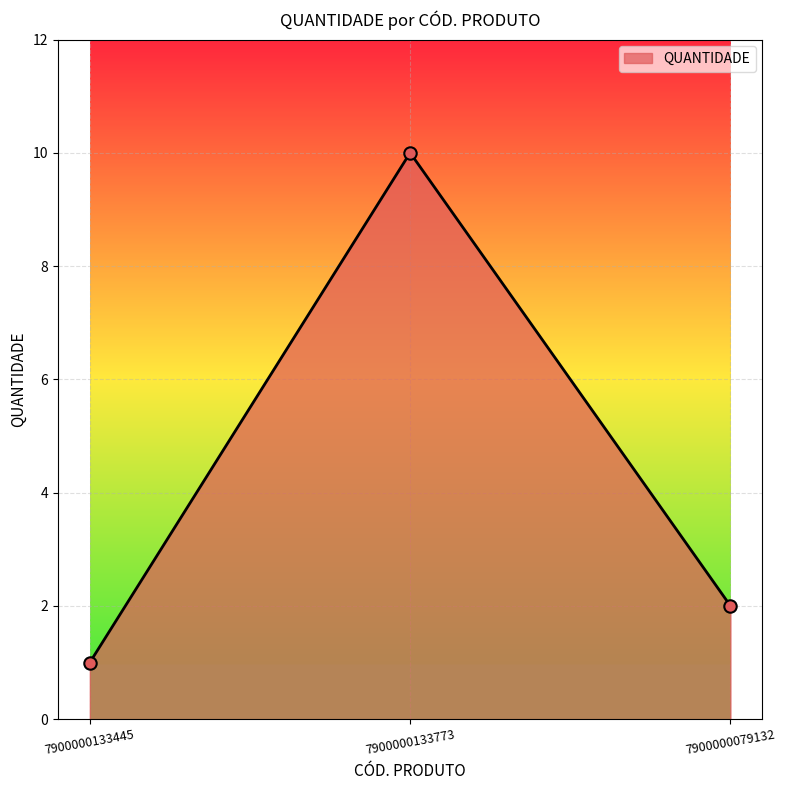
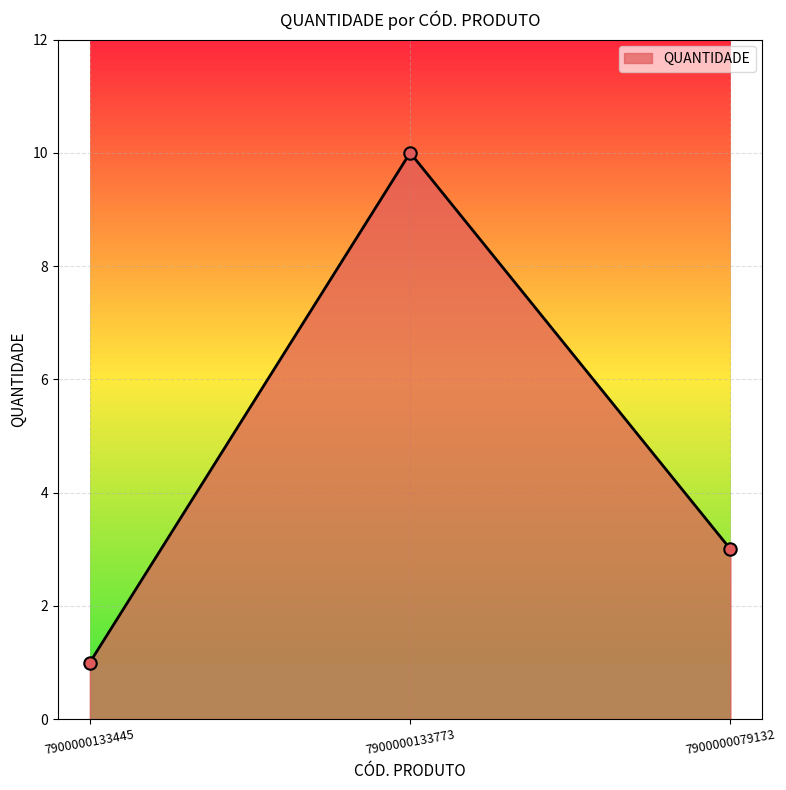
7900000079132: 2 -> 3
